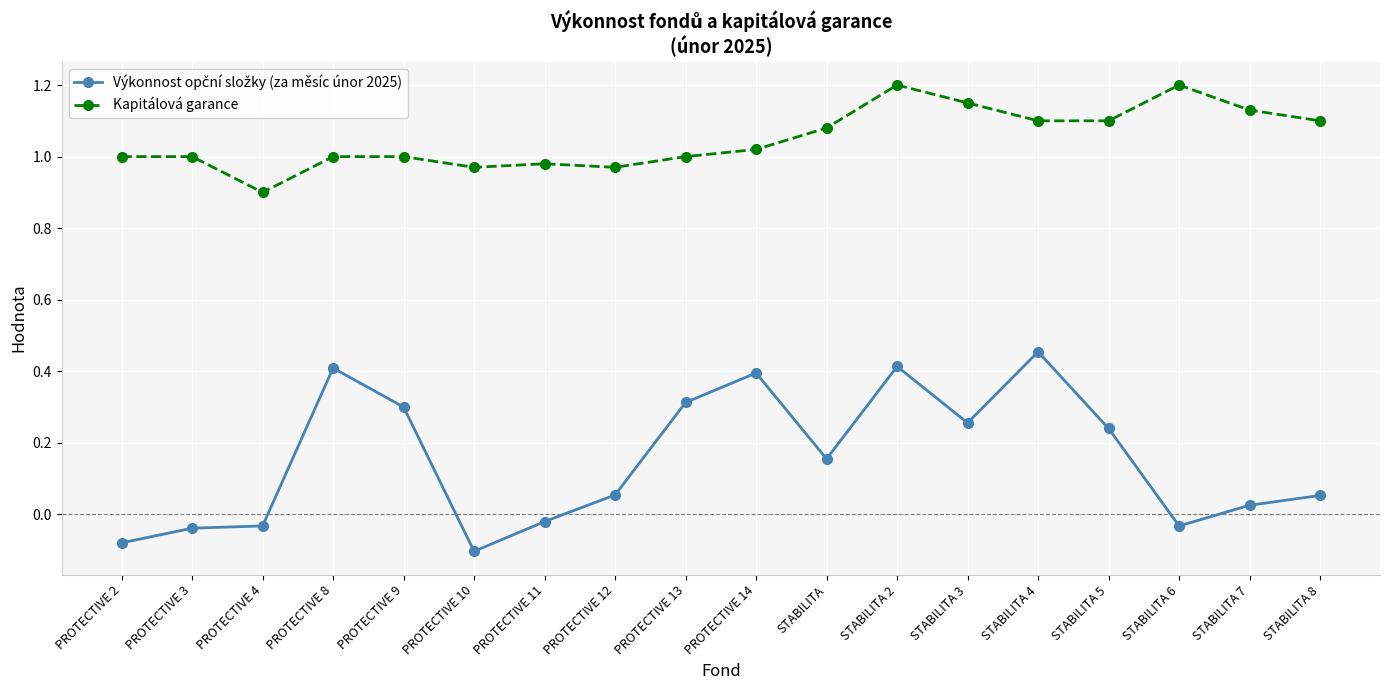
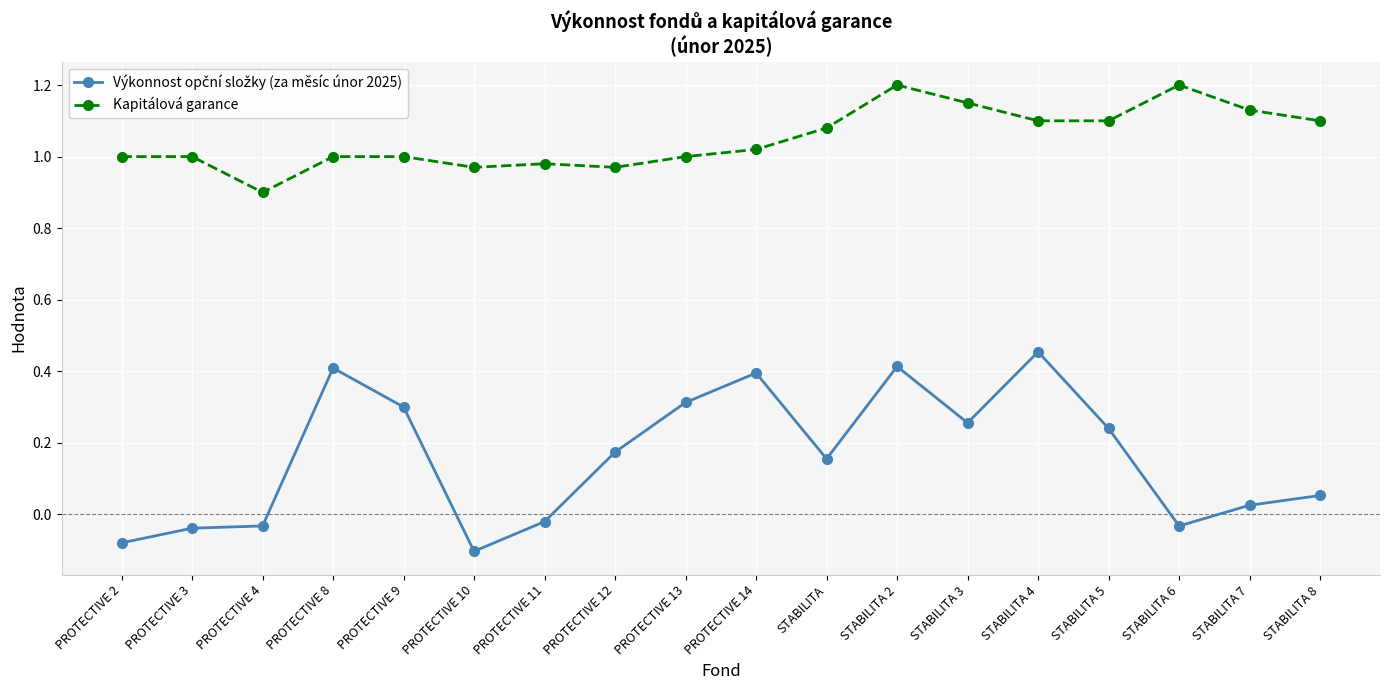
Výkonnost opční složky (za měsíc únor 2025), PROTECTIVE 12: 0.05 -> 0.17
